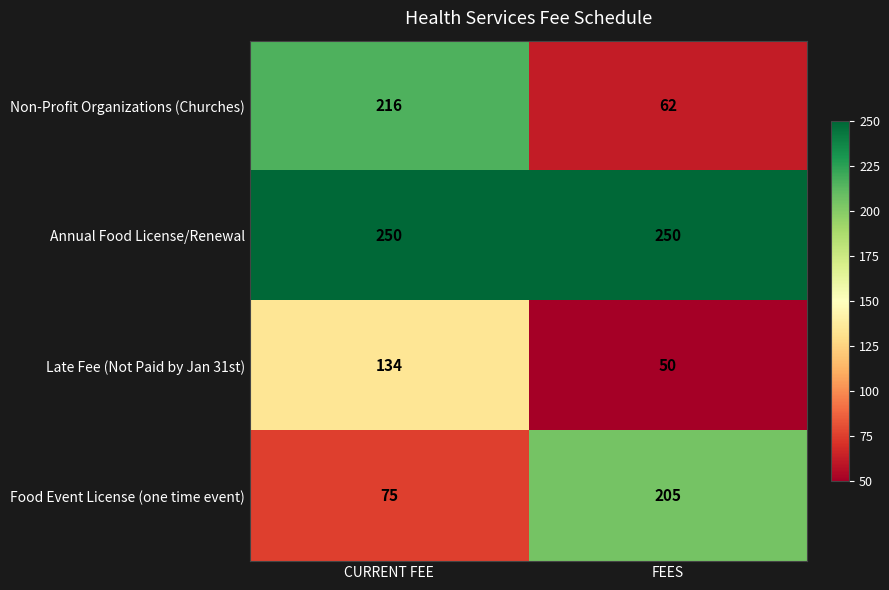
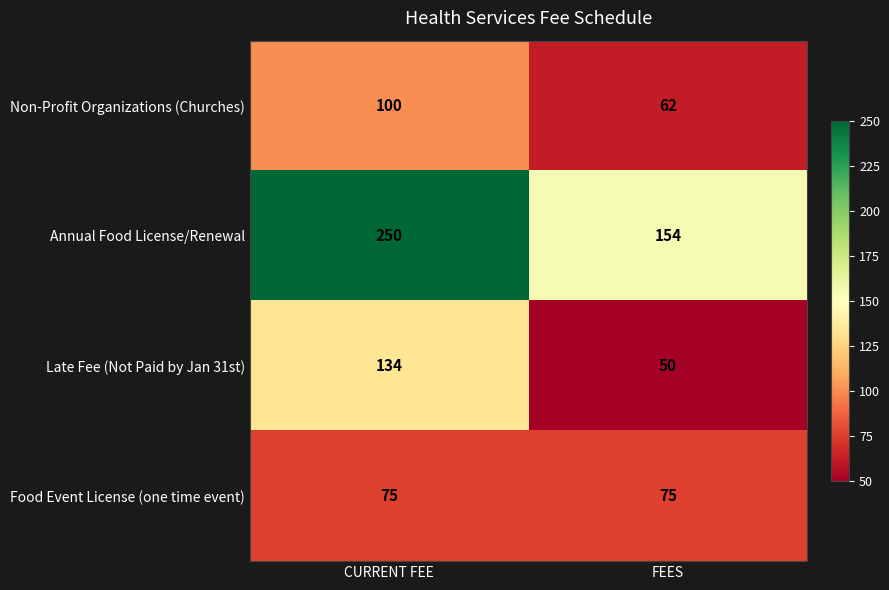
Non-Profit Organizations (Churches), CURRENT FEE: 216 -> 100
Annual Food License/Renewal, FEES: 250 -> 154
Food Event License (one time event), FEES: 205 -> 75
